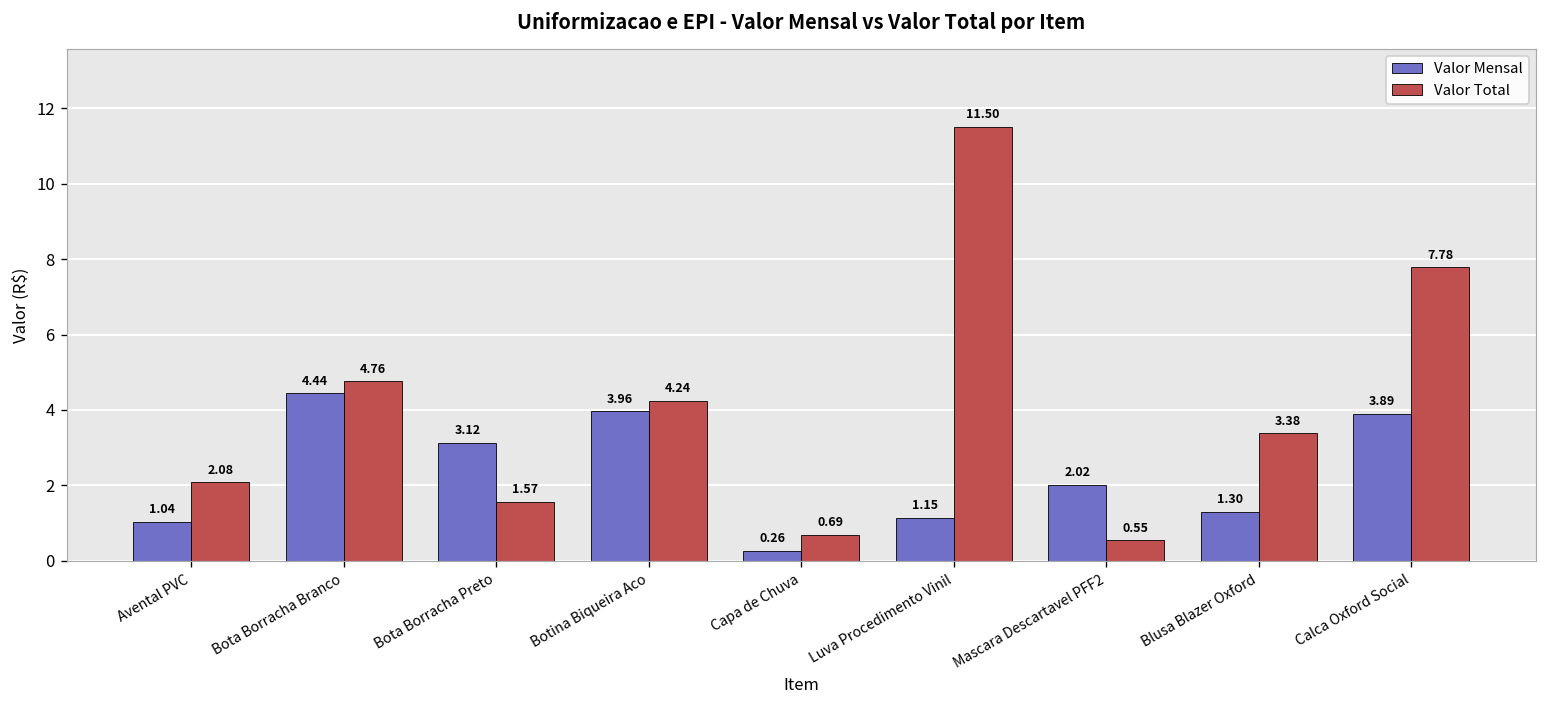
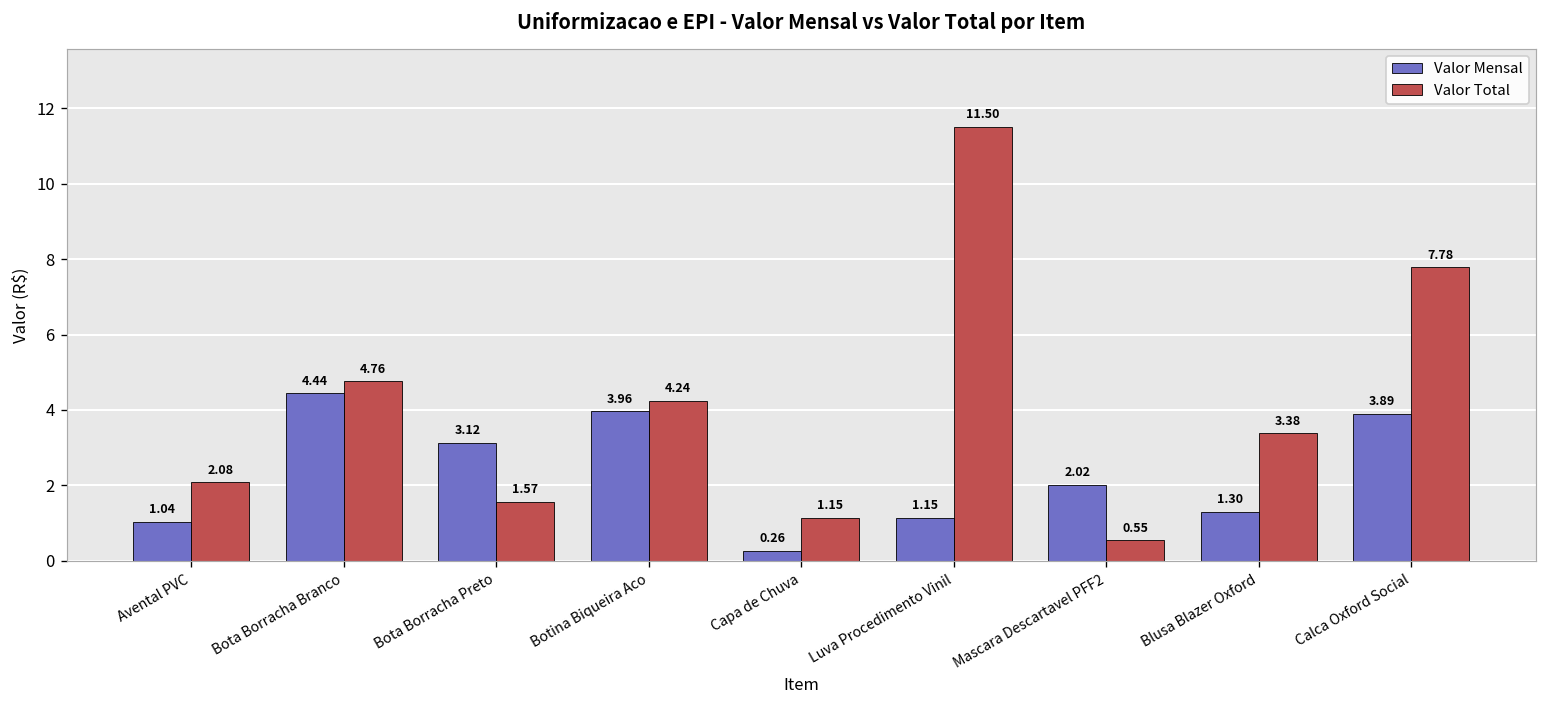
Valor Total, Capa de Chuva: 0.69 -> 1.15
